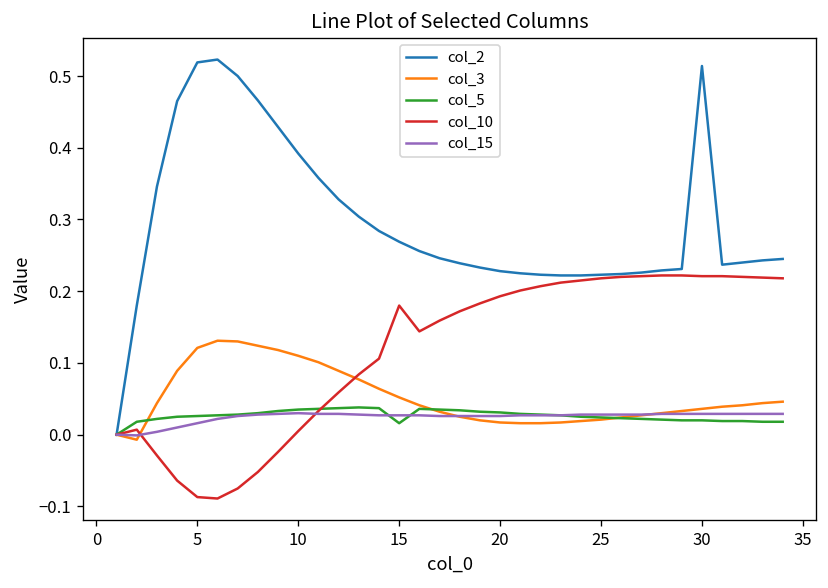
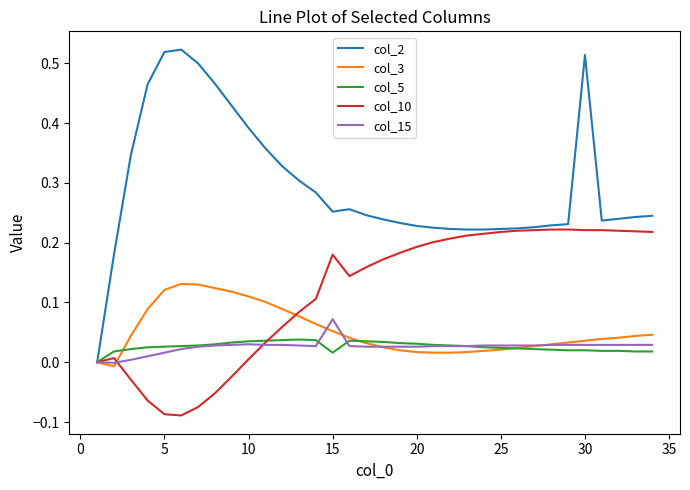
col_2, 15: 0.27 -> 0.25
col_15, 15: 0.03 -> 0.07
